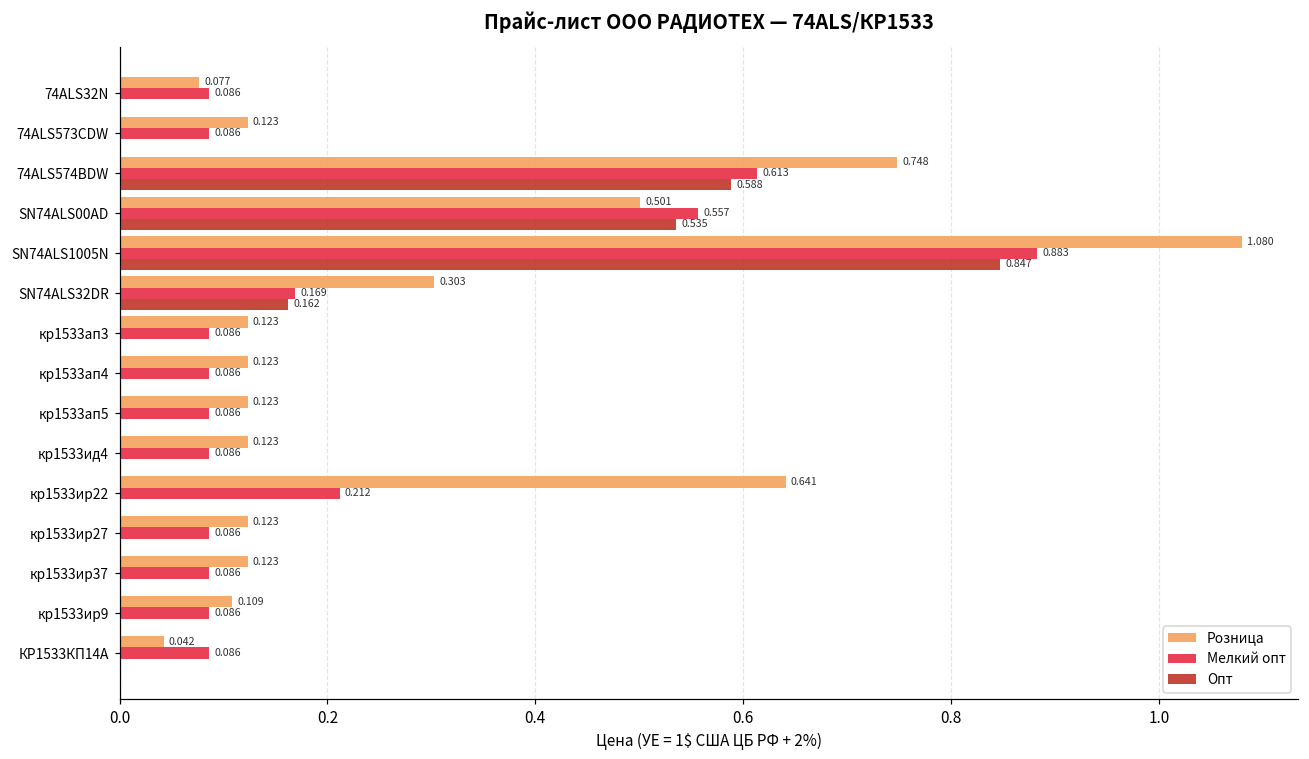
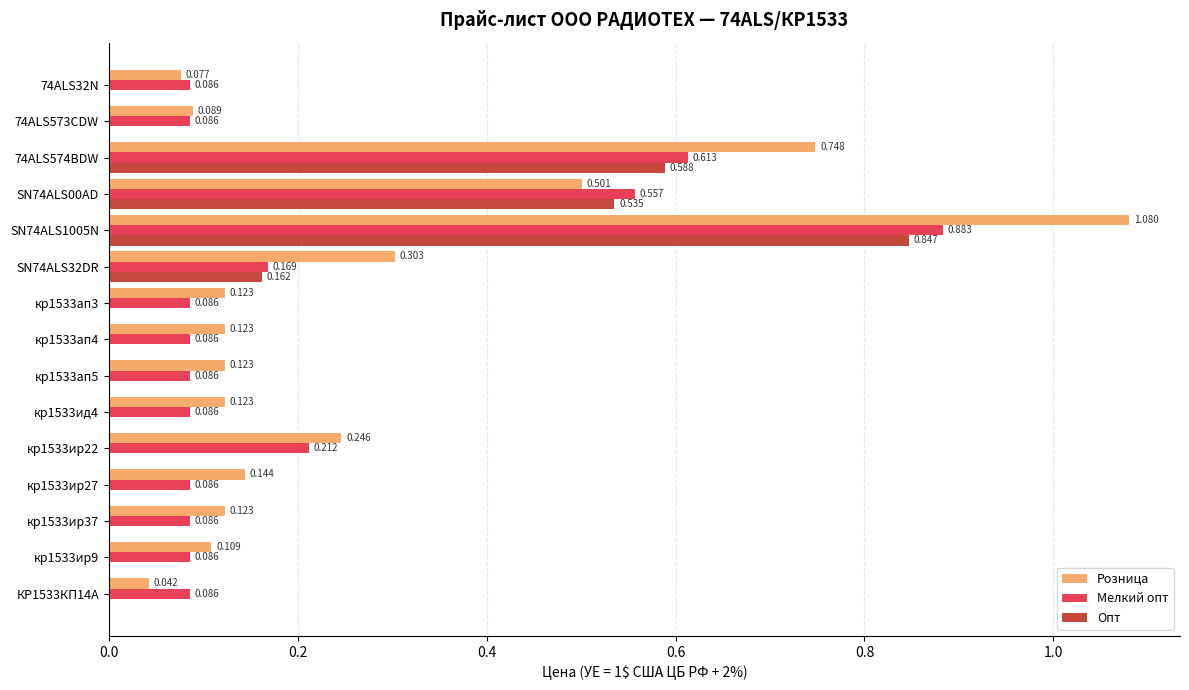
Розница, 74ALS573CDW: 0.123 -> 0.089
Розница, кр1533ир22: 0.641 -> 0.246
Розница, кр1533ир27: 0.123 -> 0.144
